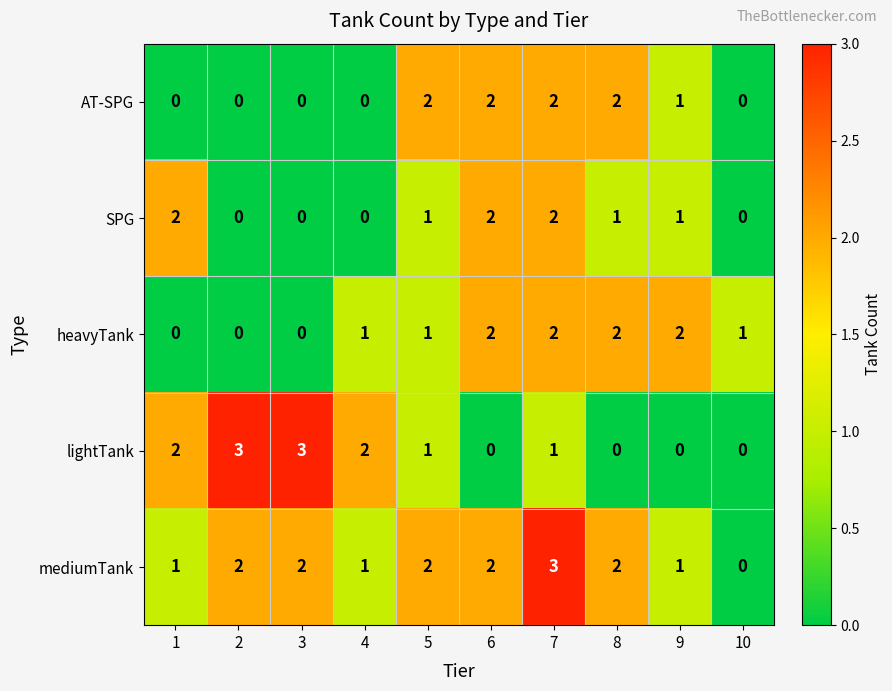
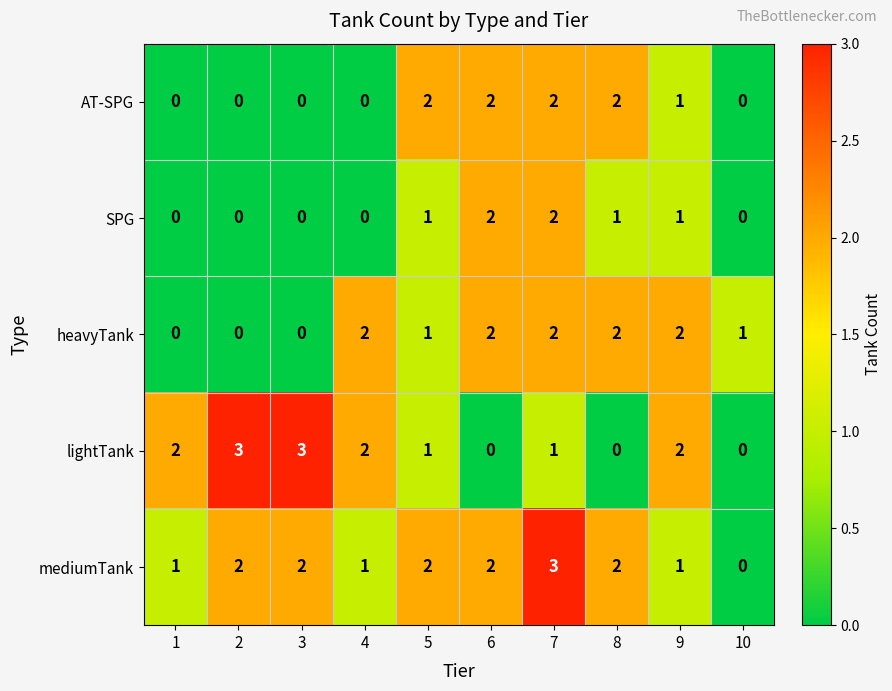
SPG, 1: 2 -> 0
heavyTank, 4: 1 -> 2
lightTank, 9: 0 -> 2
